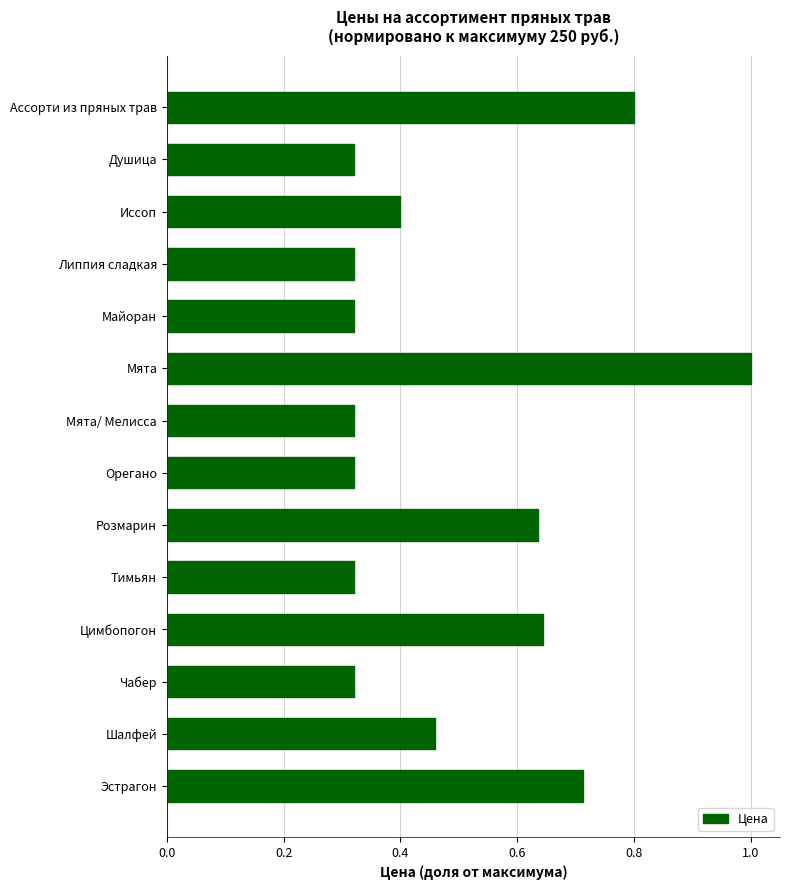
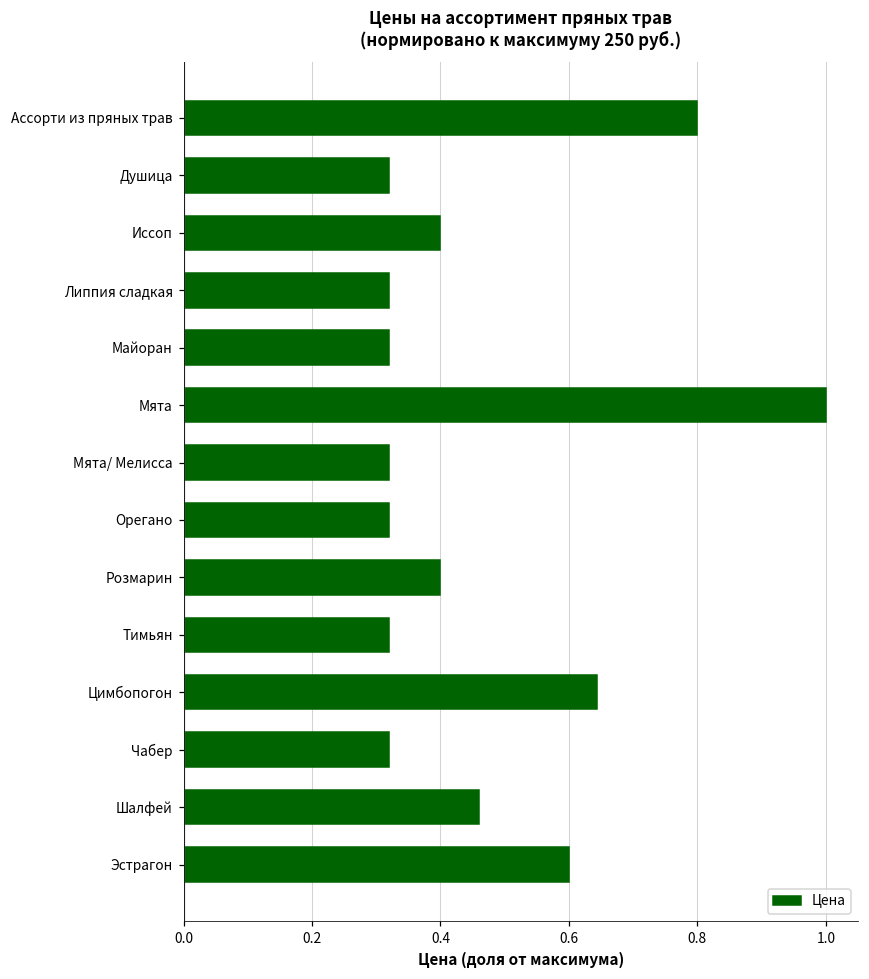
Розмарин: 0.64 -> 0.40
Эстрагон: 0.71 -> 0.60
